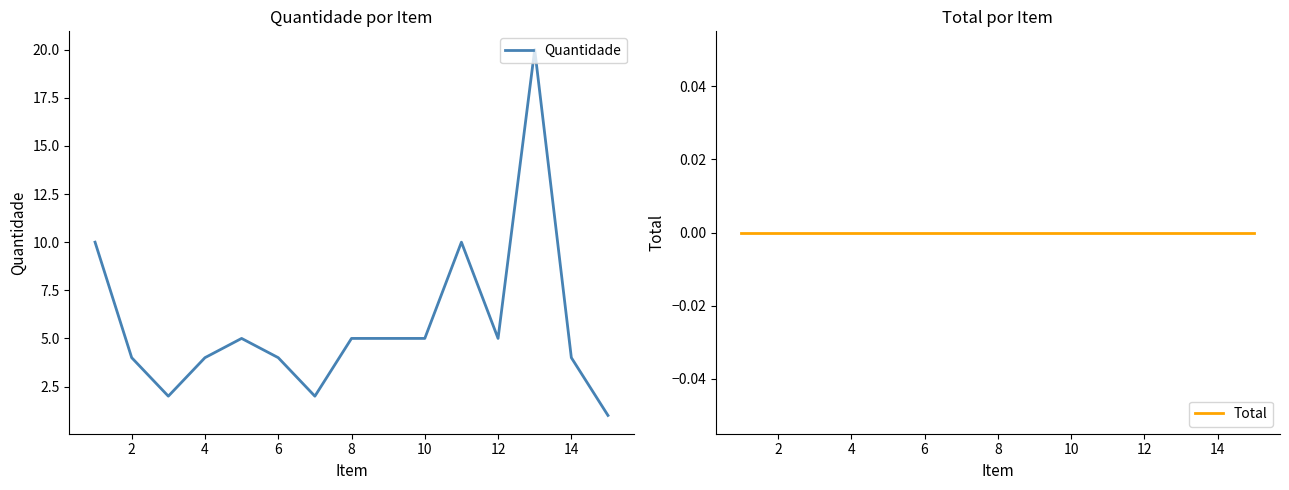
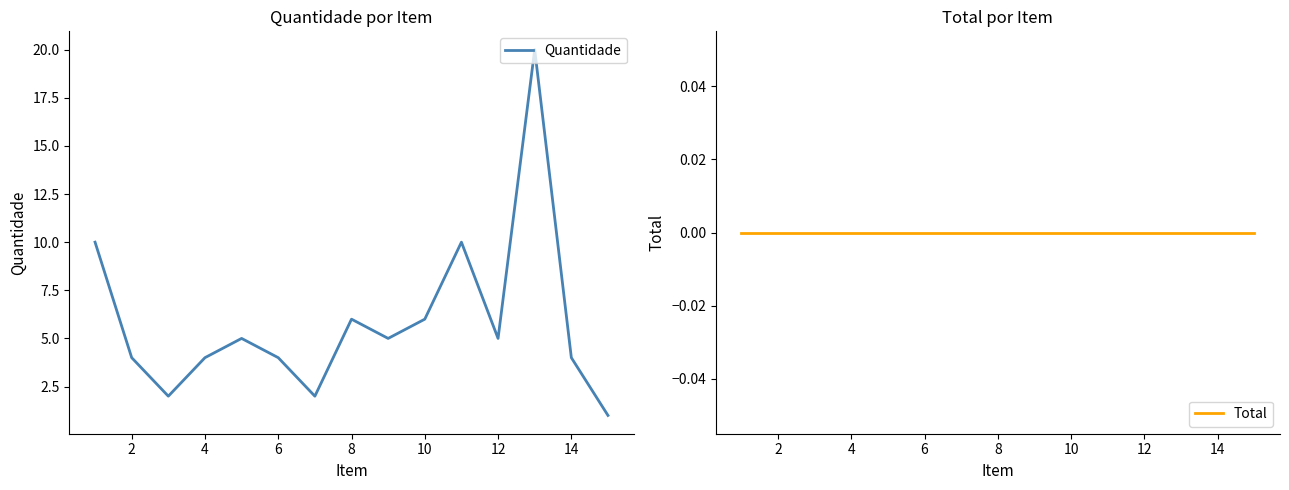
Quantidade por Item, 8: 5 -> 6
Quantidade por Item, 10: 5 -> 6
